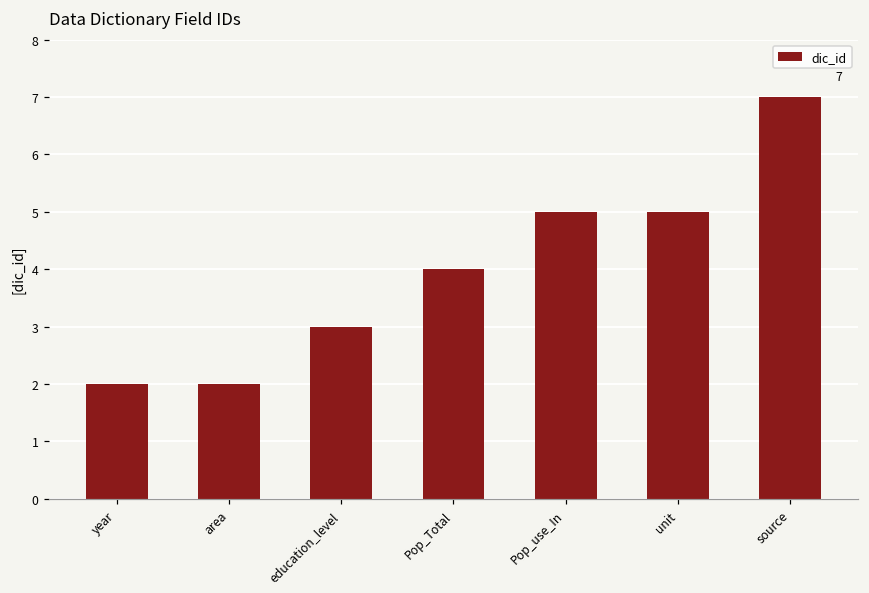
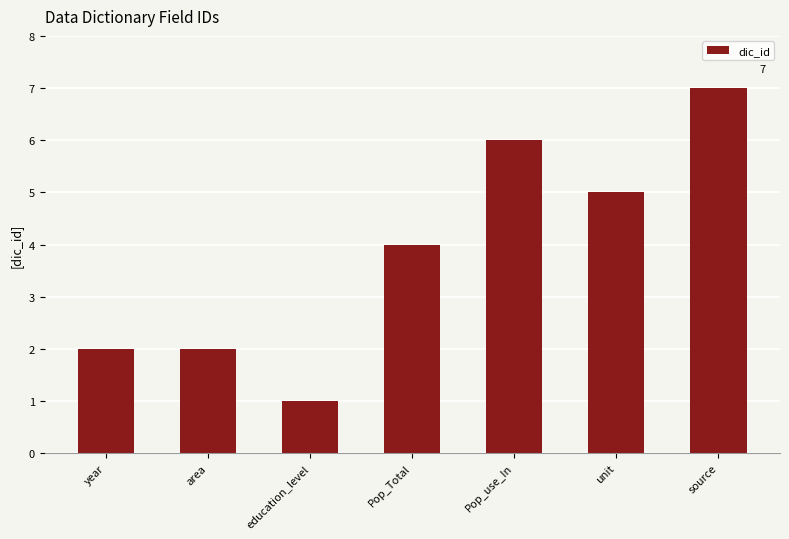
education_level: 3 -> 1
Pop_use_In: 5 -> 6
